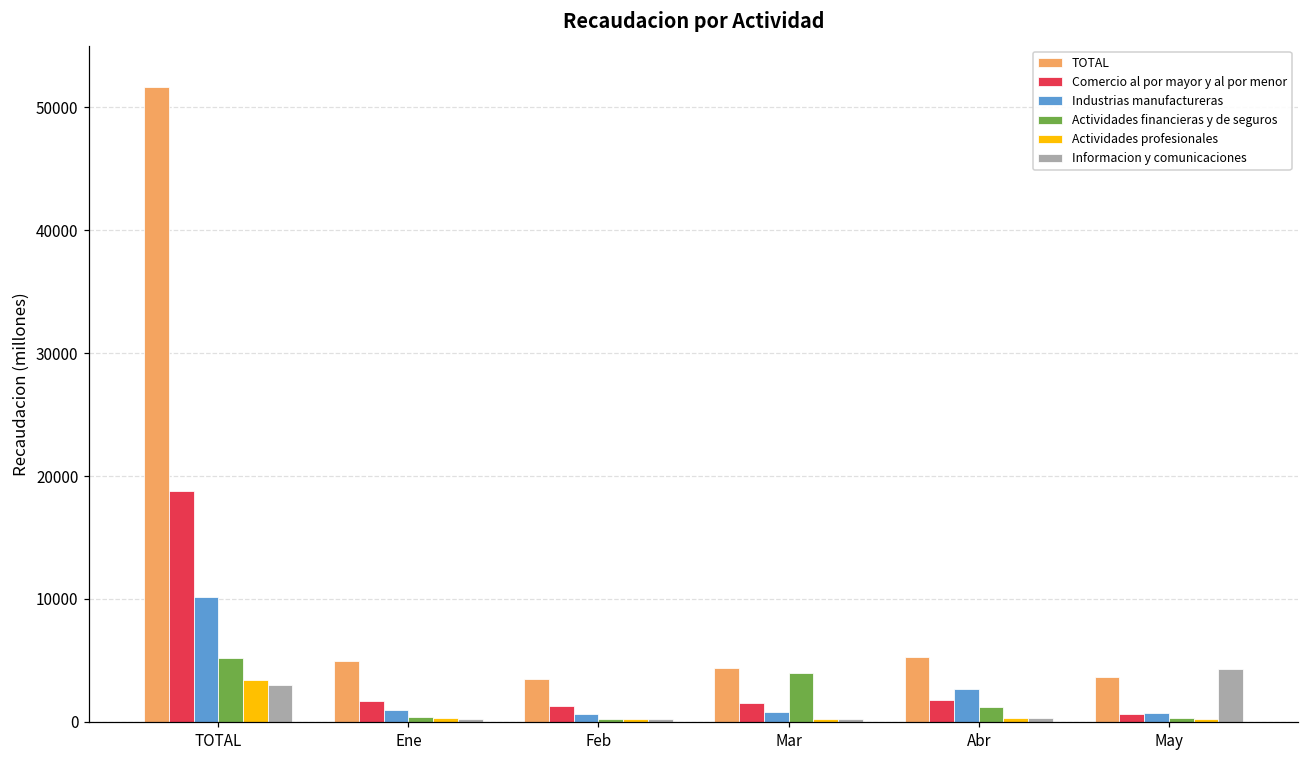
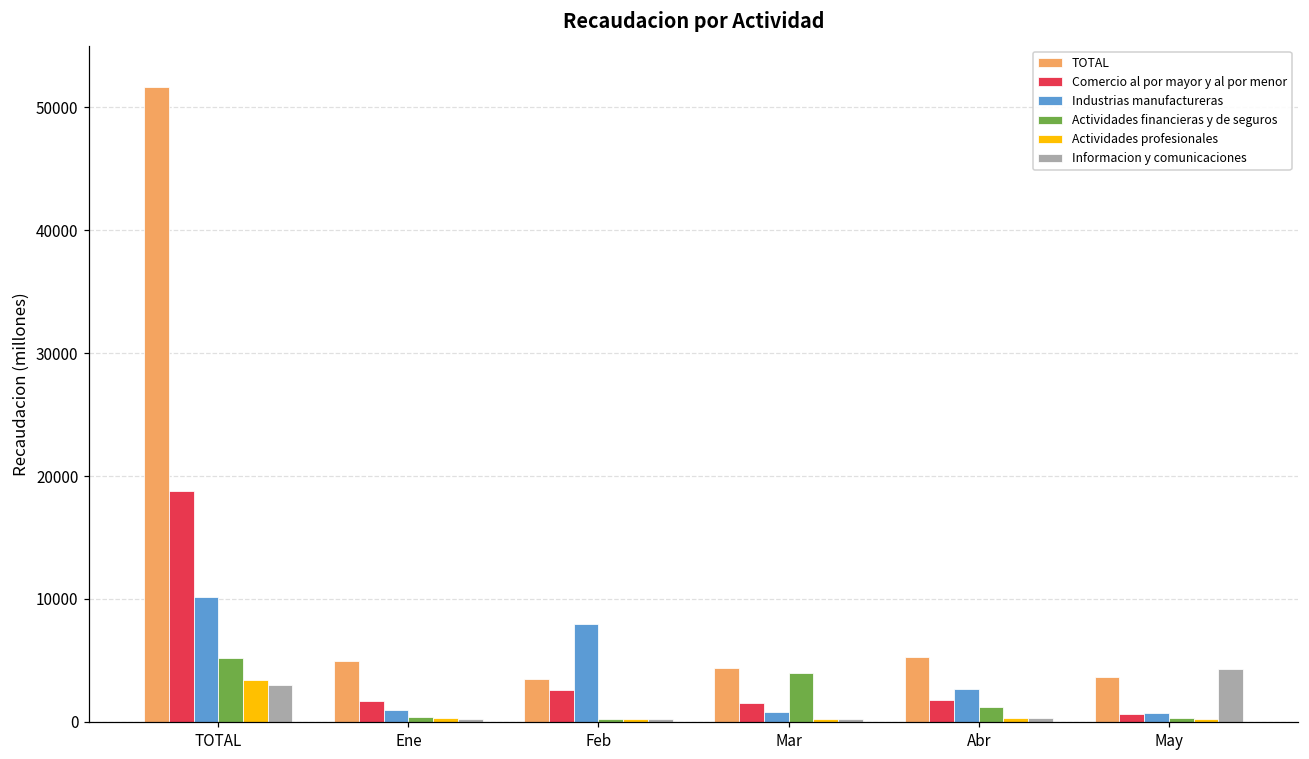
Comercio al por mayor y al por menor, Feb: 1300 -> 2600
Industrias manufactureras, Feb: 600 -> 8000
